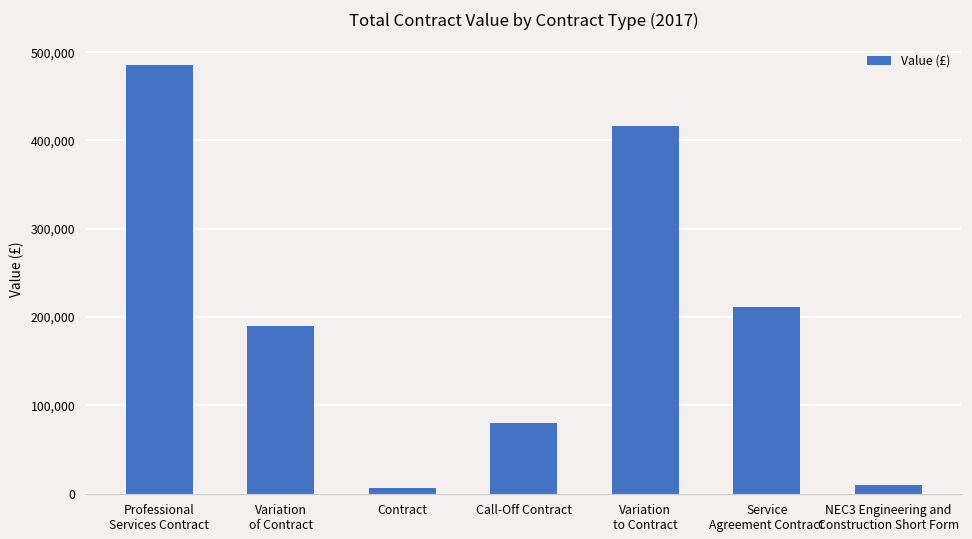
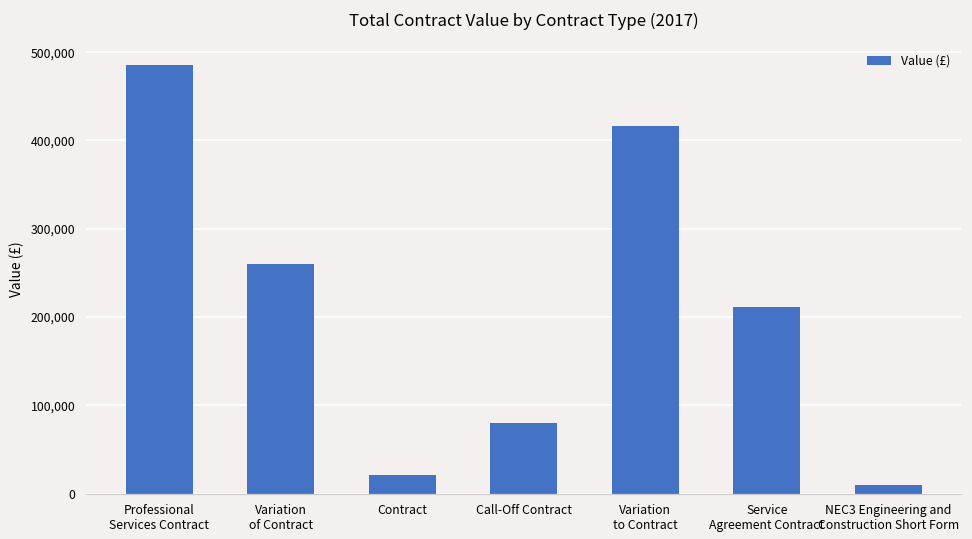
Variation of Contract: 190,000 -> 260,000
Contract: 10,000 -> 20,000
